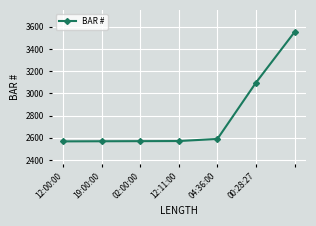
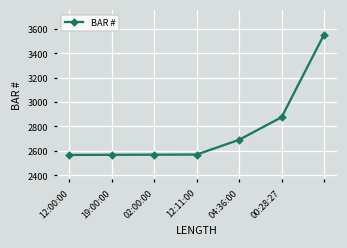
04:36:00: 2590 -> 2690
00:28:27: 3100 -> 2880
